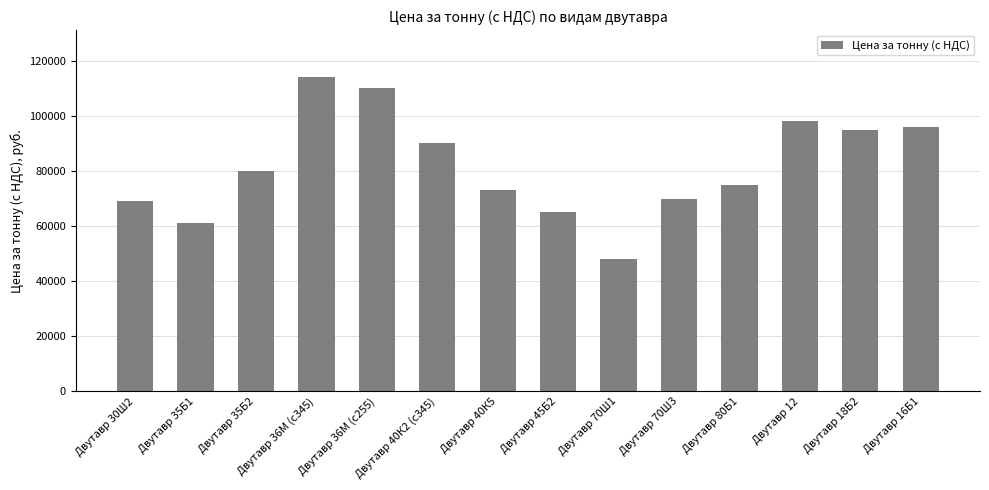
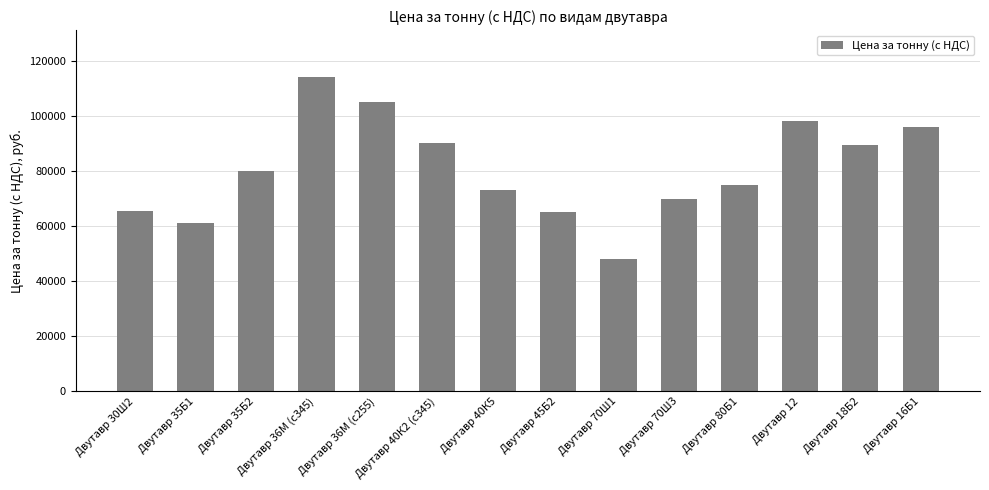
Двутавр 30Ш2: 69000 -> 65000
Двутавр 36М (с255): 110000 -> 105000
Двутавр 18Б2: 95000 -> 89000
